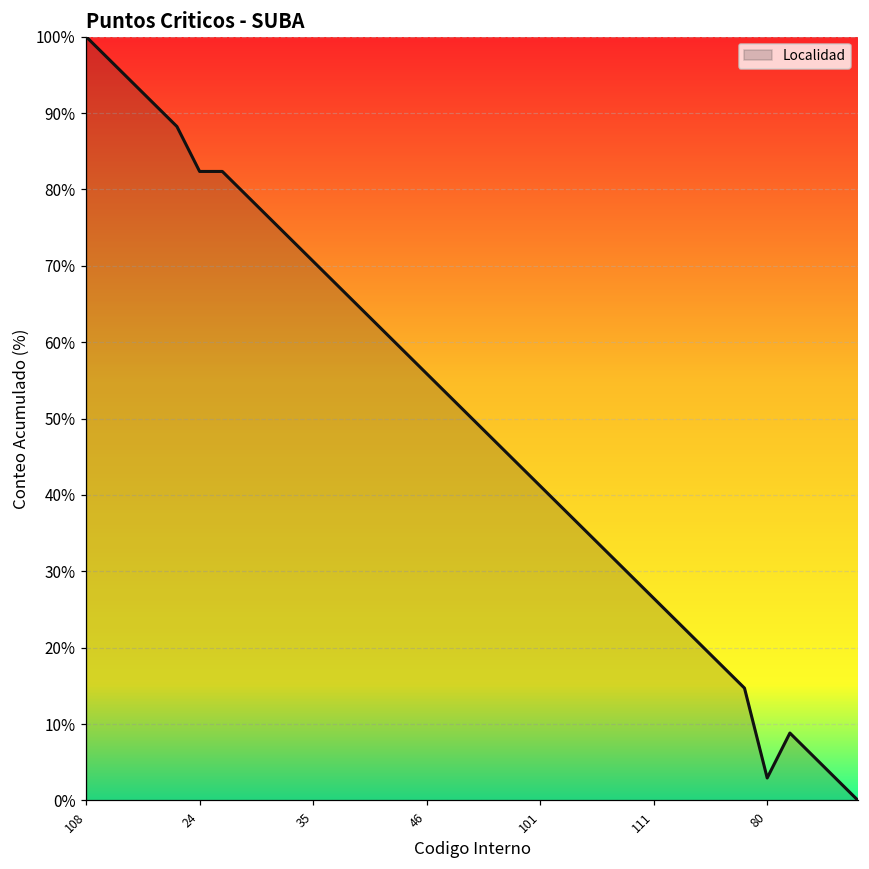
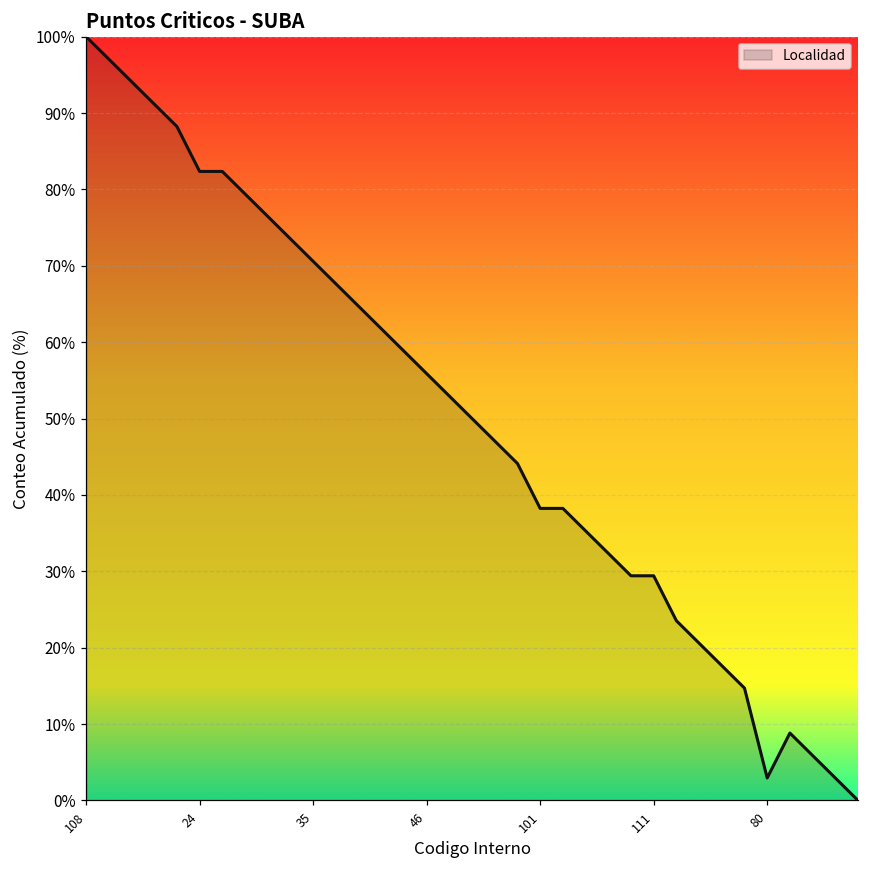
101: 41% -> 38%
111: 26% -> 29%
